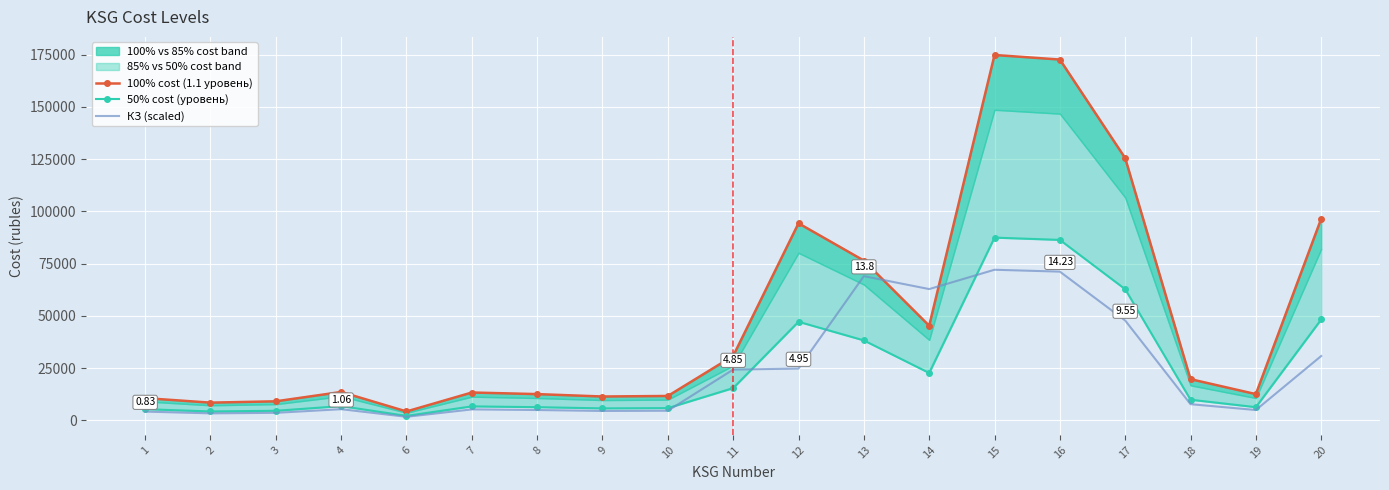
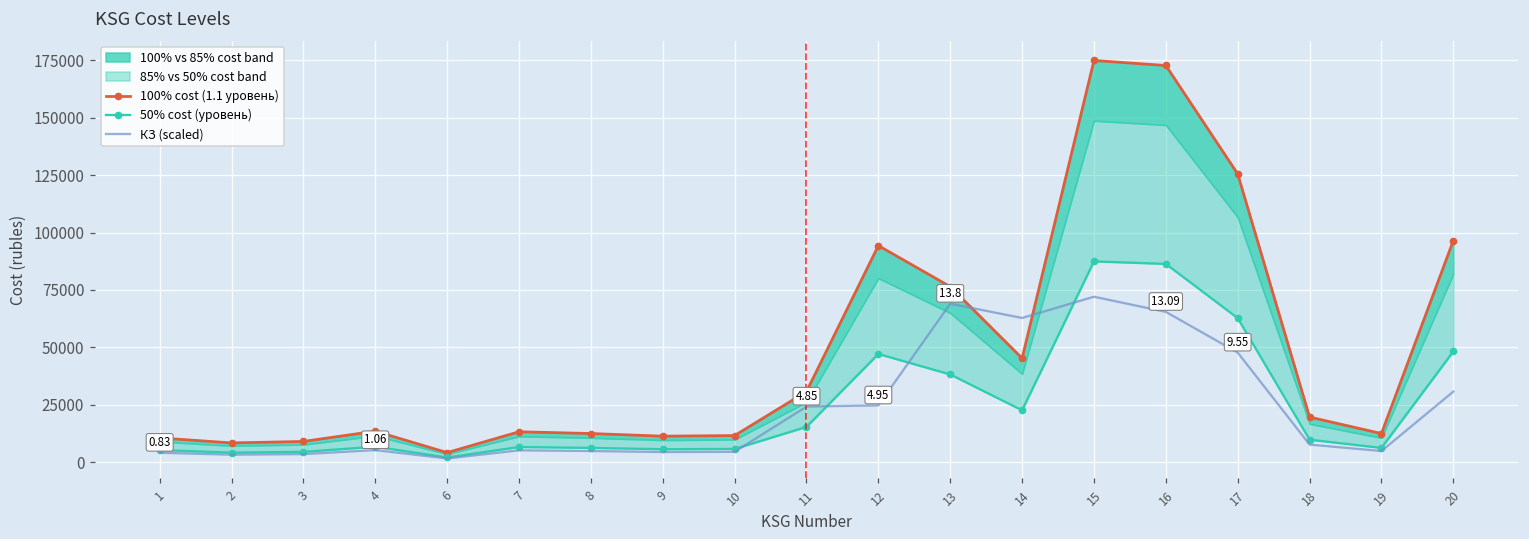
КЗ (scaled), 16: 14.23 -> 13.09
